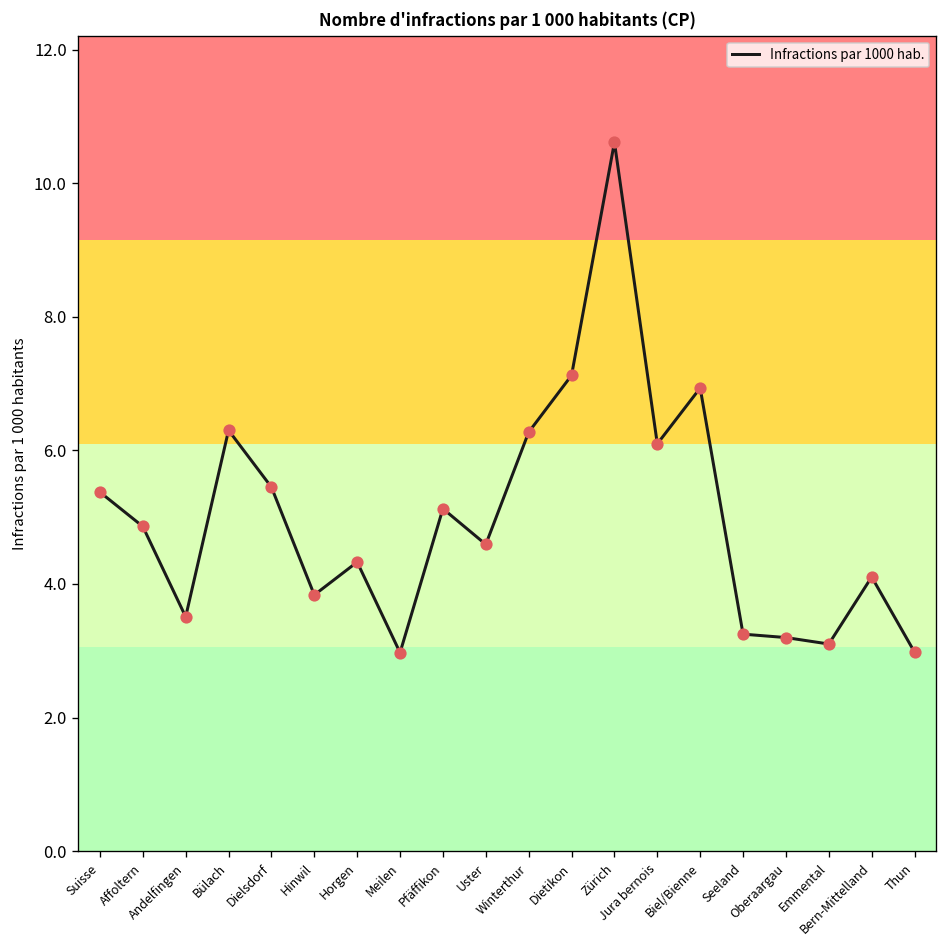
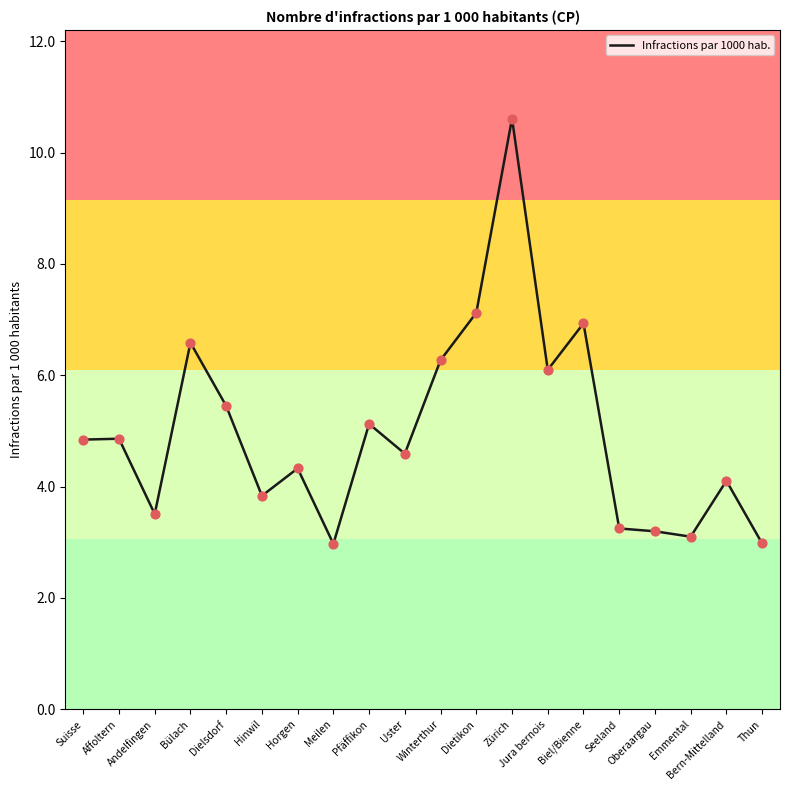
Suisse: 5.4 -> 4.8
Bülach: 6.3 -> 6.6
